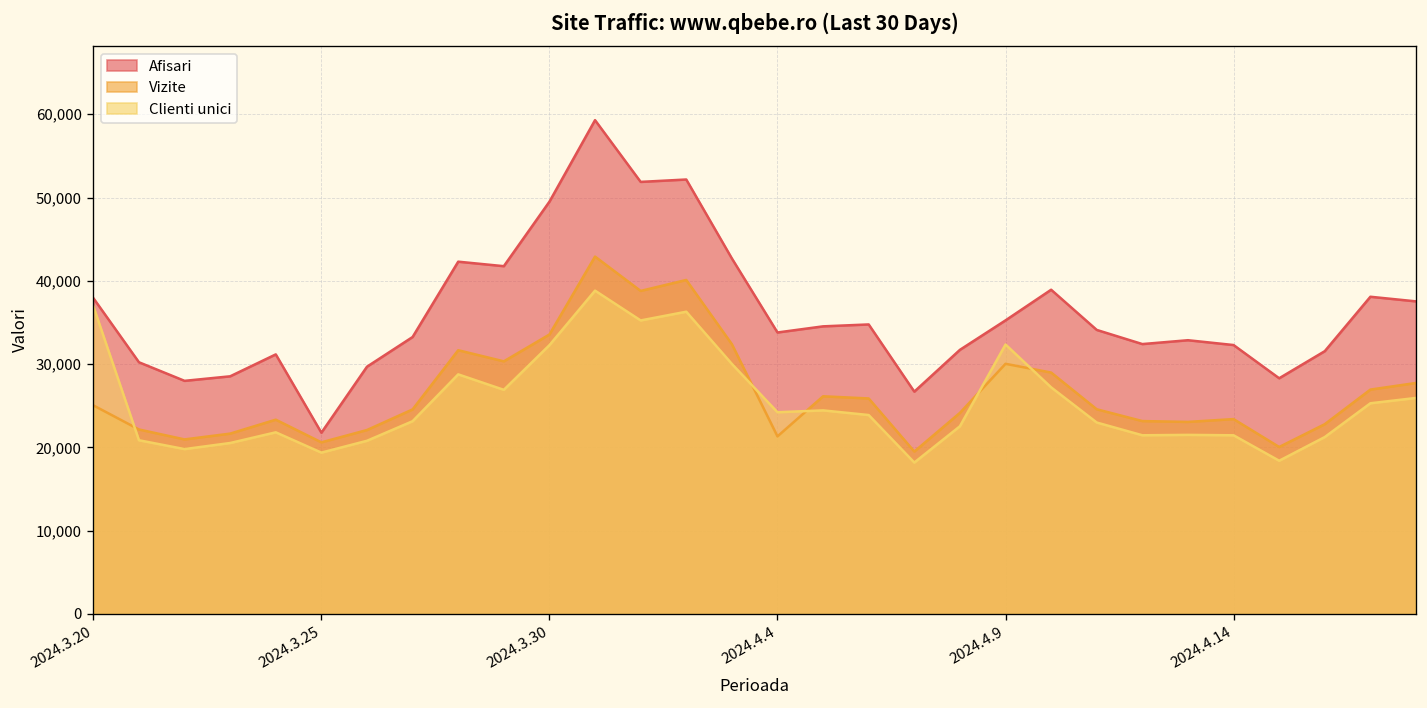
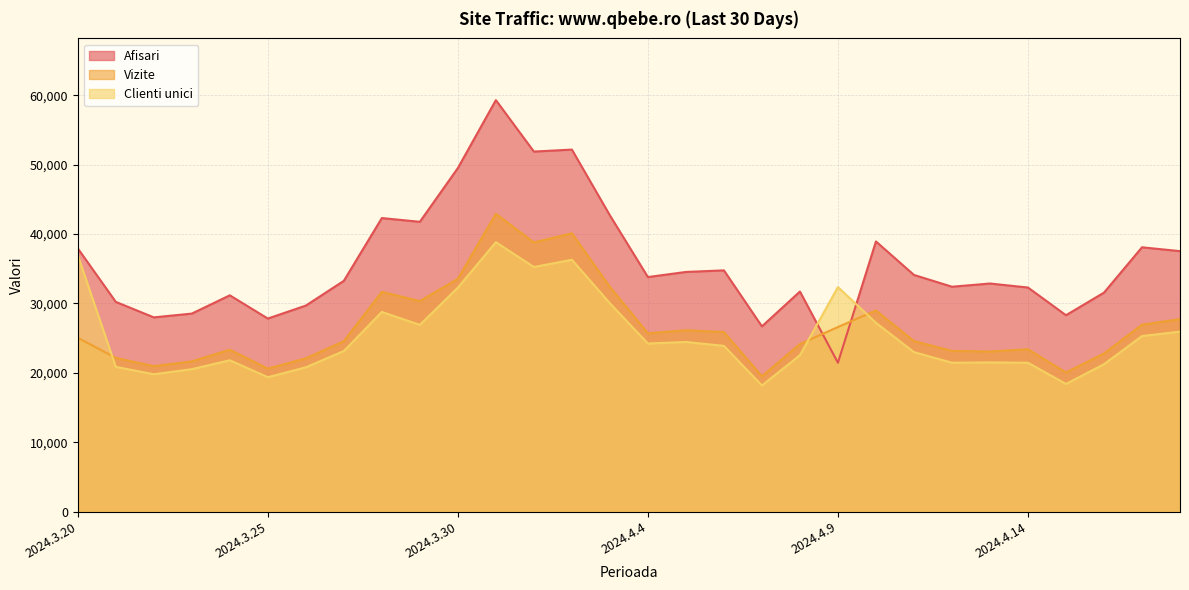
Afisari, 2024.3.25: 22,000 -> 28,000
Vizite, 2024.4.4: 21,000 -> 26,000
Afisari, 2024.4.9: 35,000 -> 21,000
Vizite, 2024.4.9: 30,000 -> 27,000
